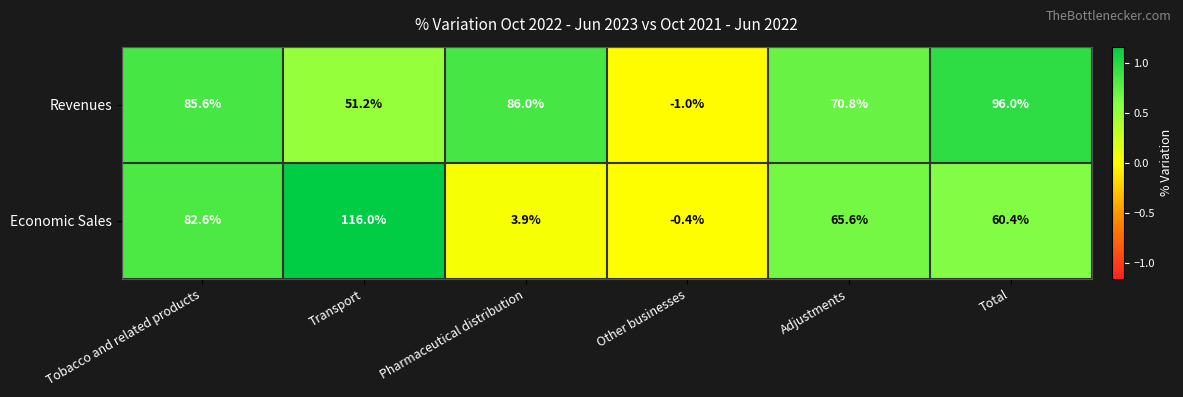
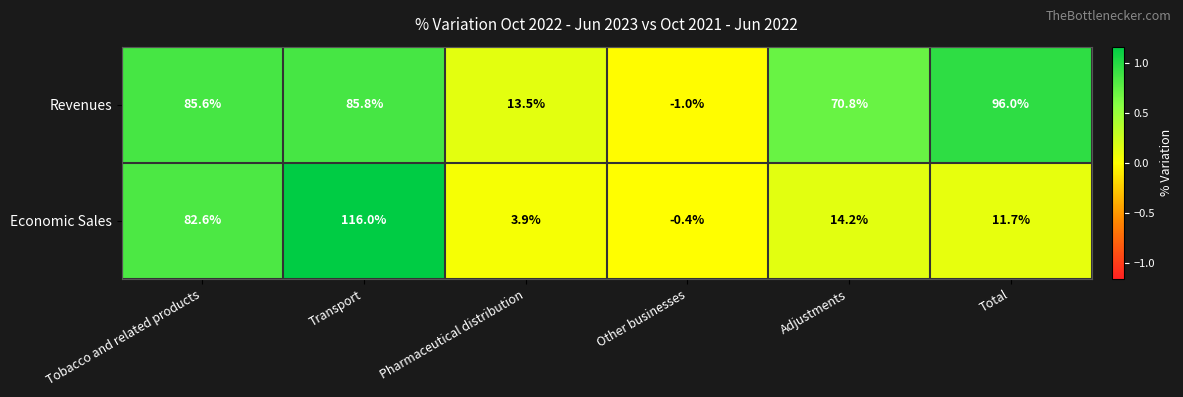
Revenues, Transport: 51.2% -> 85.8%
Revenues, Pharmaceutical distribution: 86.0% -> 13.5%
Economic Sales, Adjustments: 65.6% -> 14.2%
Economic Sales, Total: 60.4% -> 11.7%
